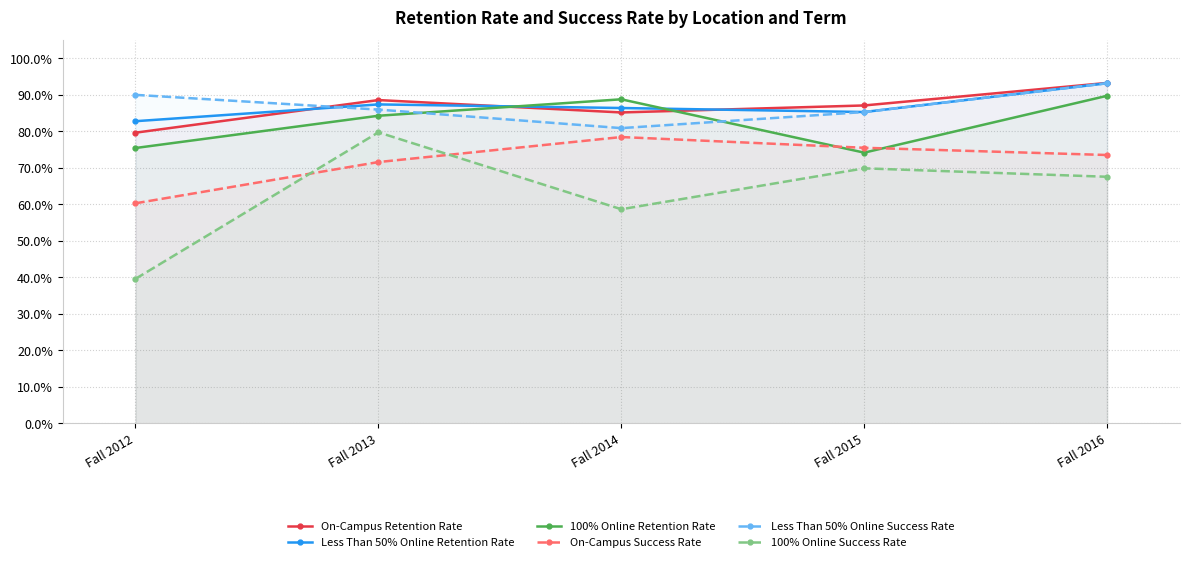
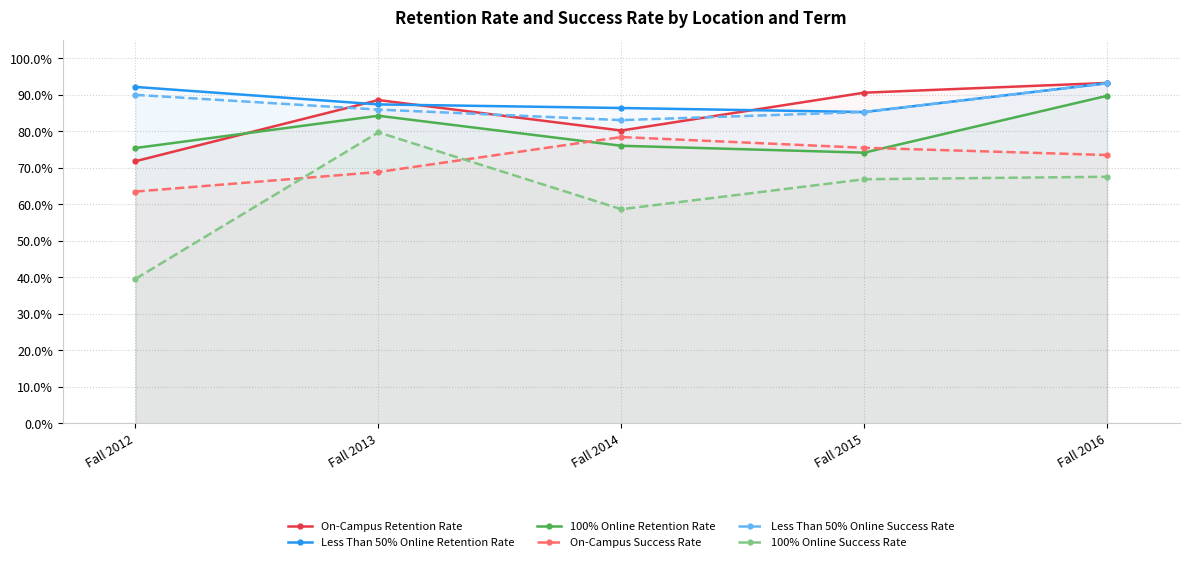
On-Campus Retention Rate, Fall 2012: 80% -> 72%
Less Than 50% Online Retention Rate, Fall 2012: 83% -> 92%
On-Campus Success Rate, Fall 2012: 60% -> 64%
On-Campus Success Rate, Fall 2013: 72% -> 69%
On-Campus Retention Rate, Fall 2014: 85% -> 80%
100% Online Retention Rate, Fall 2014: 89% -> 76%
Less Than 50% Online Success Rate, Fall 2014: 81% -> 83%
On-Campus Retention Rate, Fall 2015: 87% -> 91%
100% Online Success Rate, Fall 2015: 70% -> 67%
